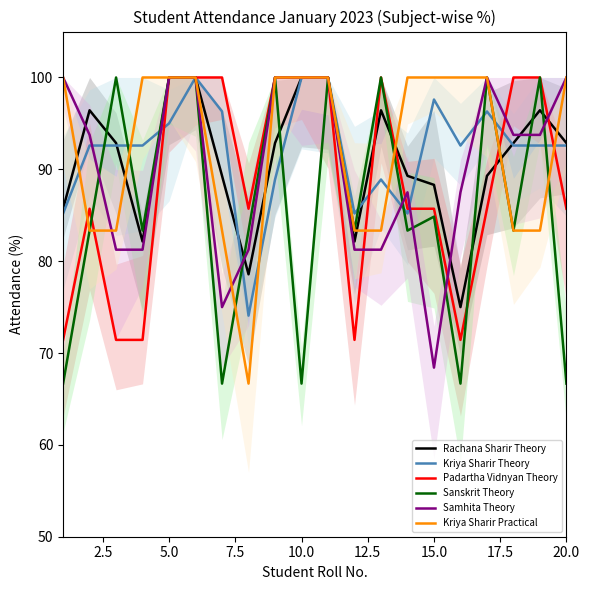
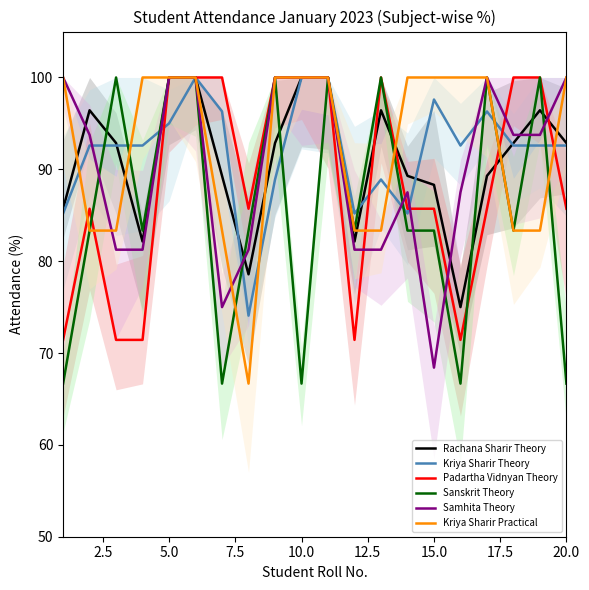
Sanskrit Theory, 15.0: 85 -> 83
